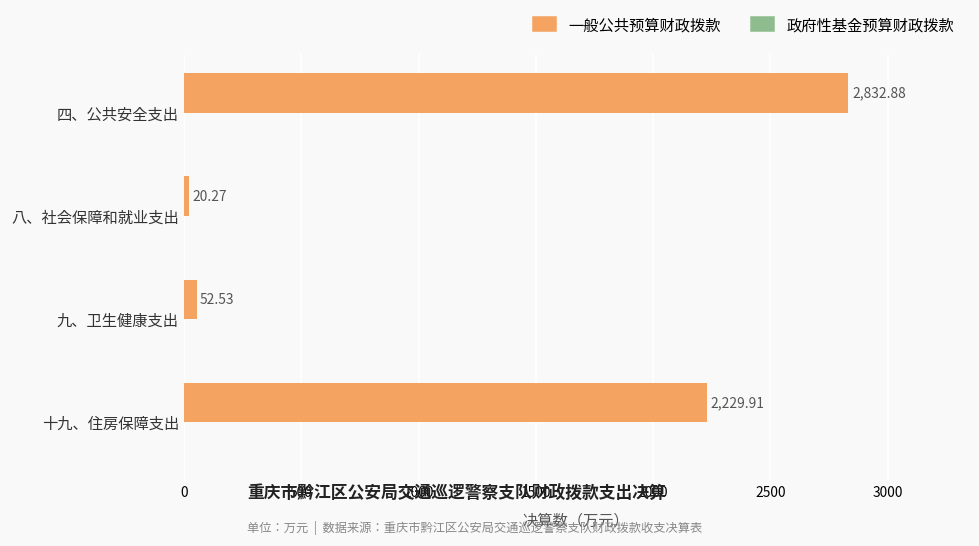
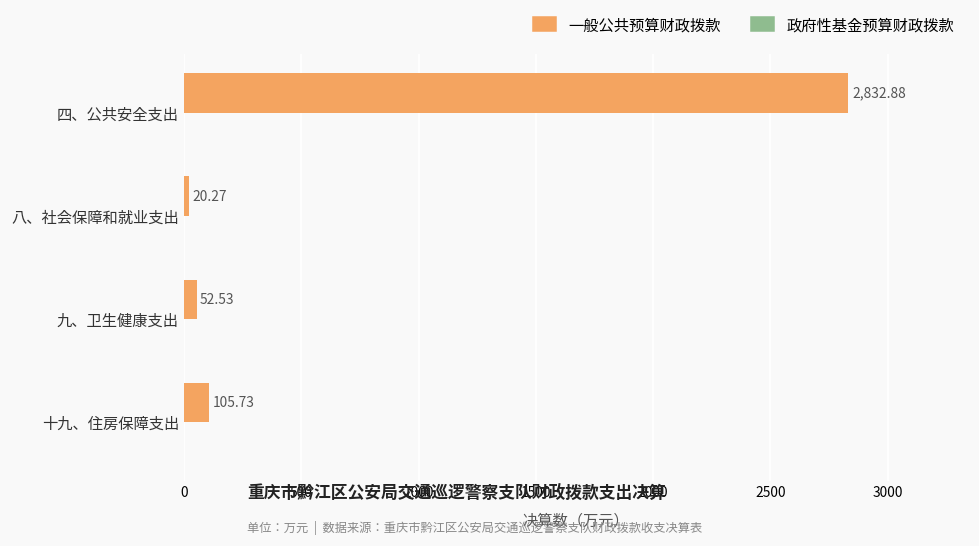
一般公共预算财政拨款, 十九、住房保障支出: 2,229.91 -> 105.73
